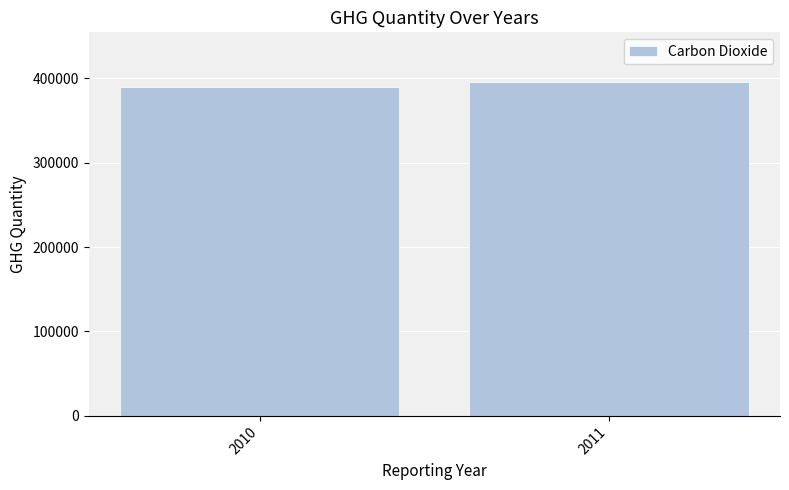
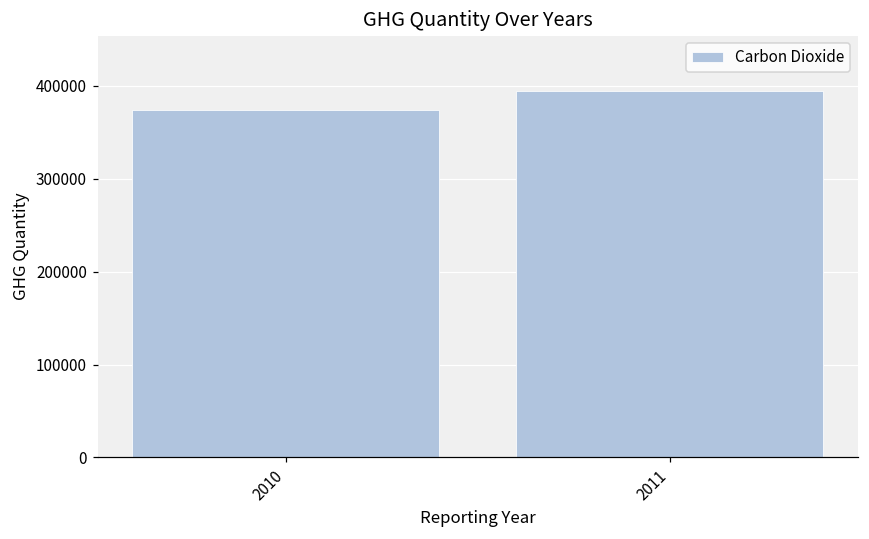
2010: 390000 -> 370000
